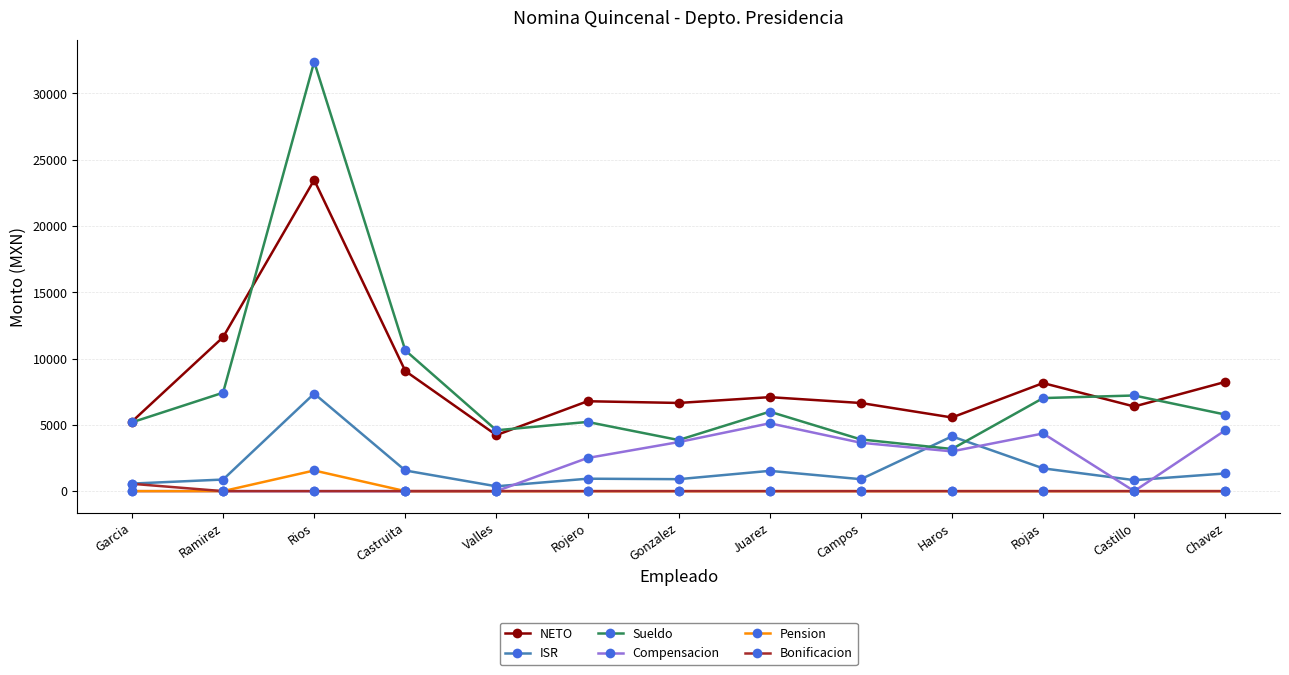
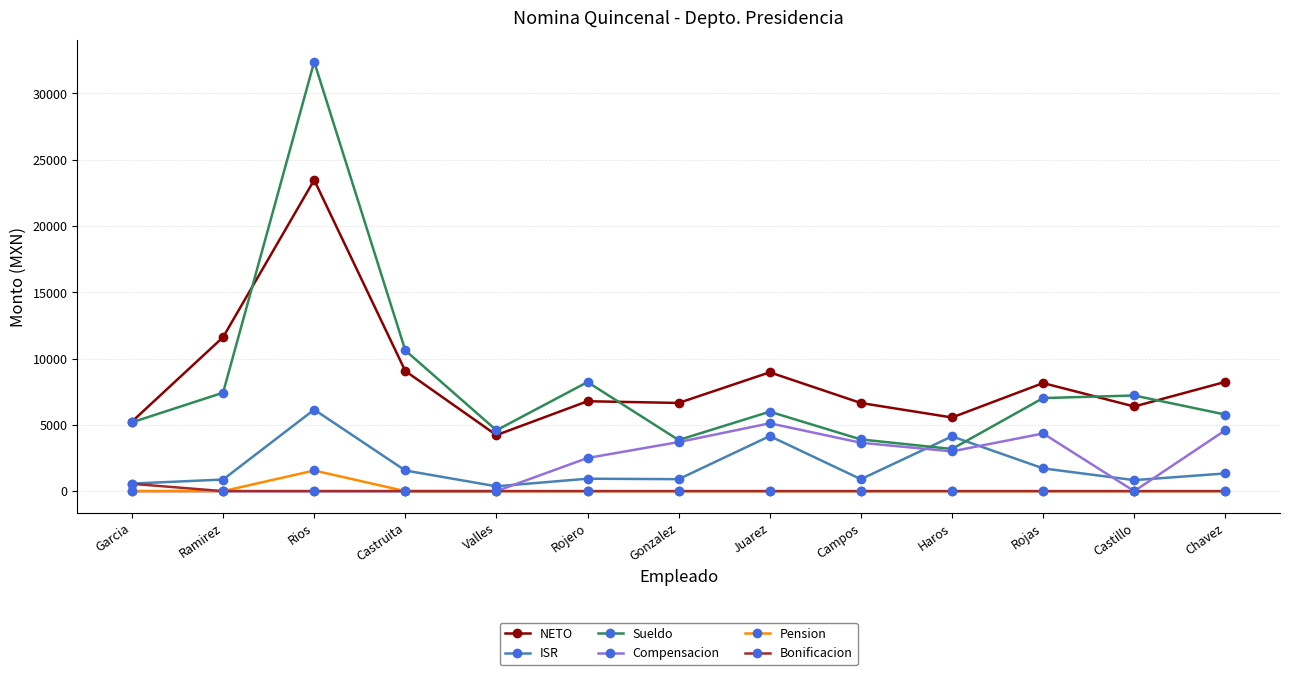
ISR, Rios: 7400 -> 6100
Sueldo, Rojero: 5200 -> 8200
NETO, Juarez: 7100 -> 9000
ISR, Juarez: 1500 -> 4200
